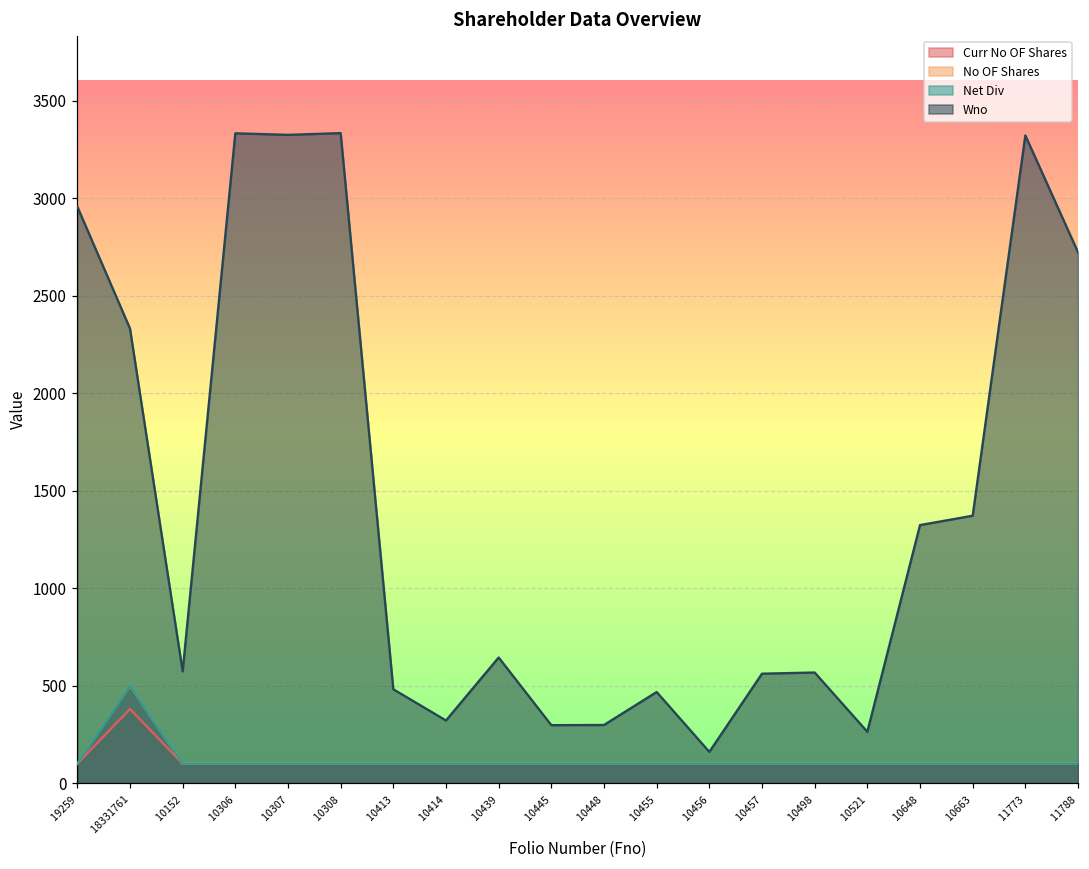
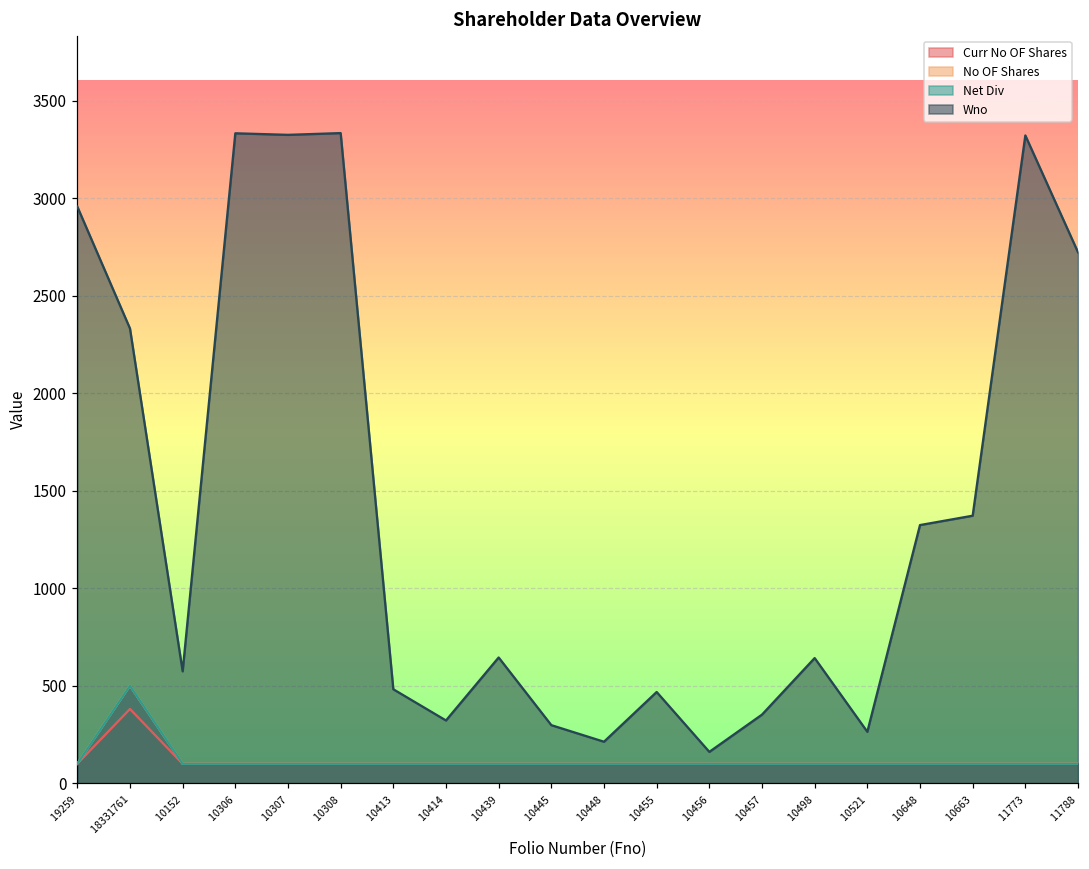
Wno, 10448: 300 -> 210
Wno, 10457: 560 -> 350
Wno, 10498: 570 -> 640
